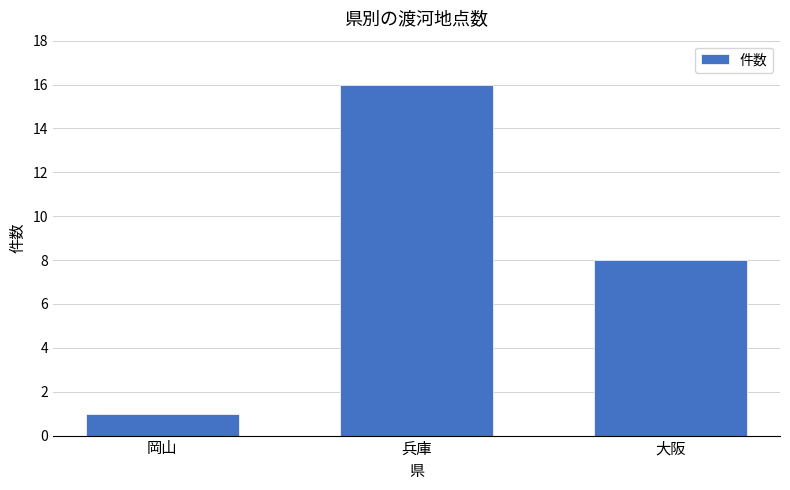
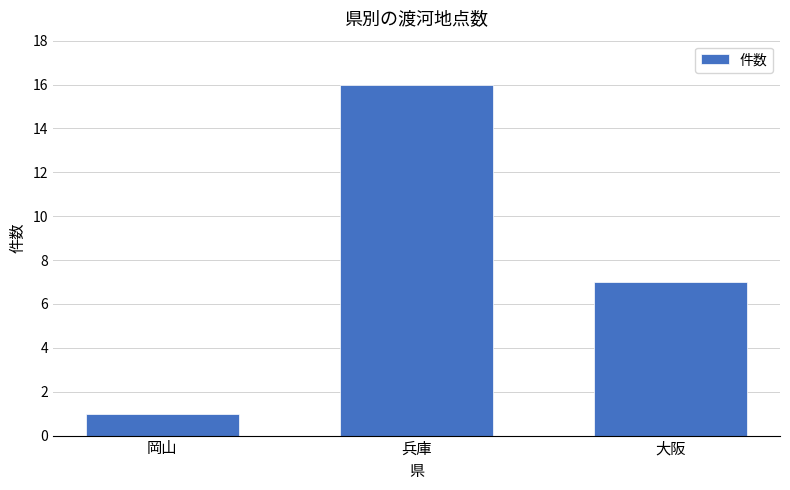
大阪: 8 -> 7
